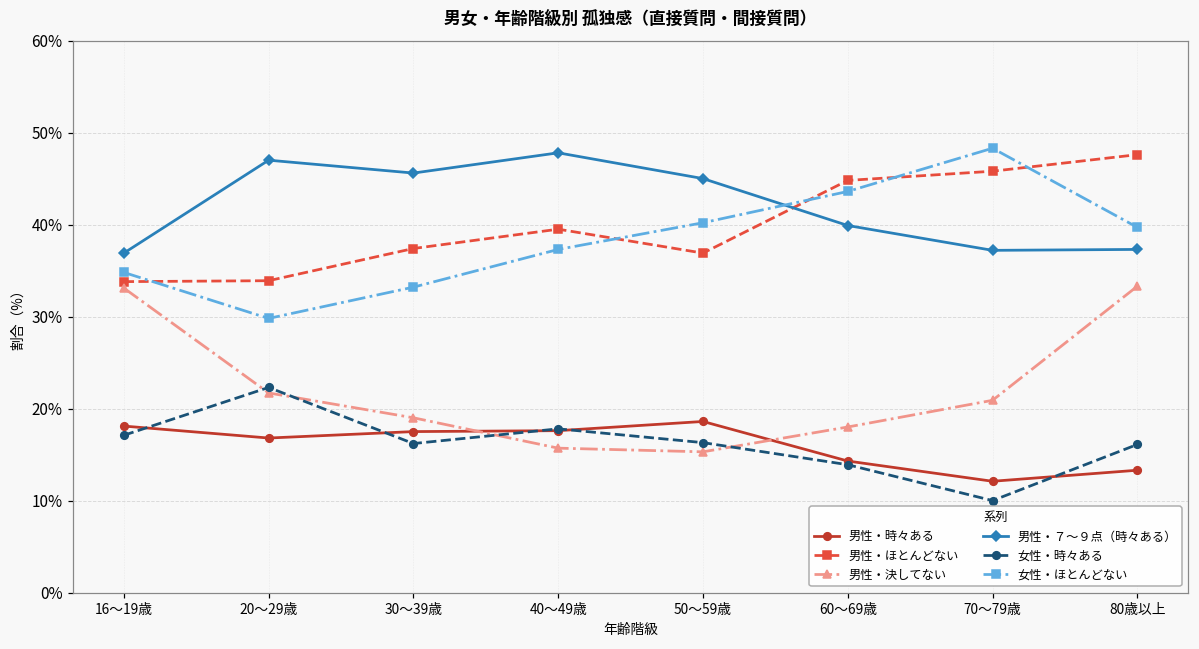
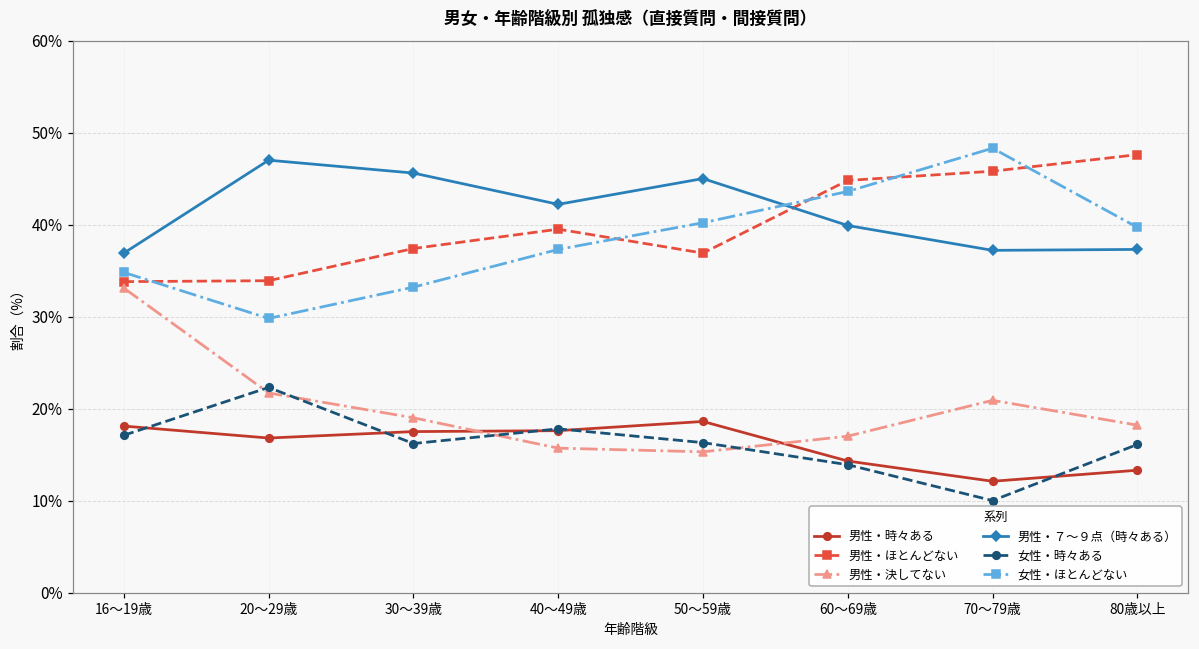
男性・７～９点（時々ある）, 40～49歳: 48% -> 42%
男性・決してない, 60～69歳: 18% -> 17%
男性・決してない, 80歳以上: 33% -> 18%
